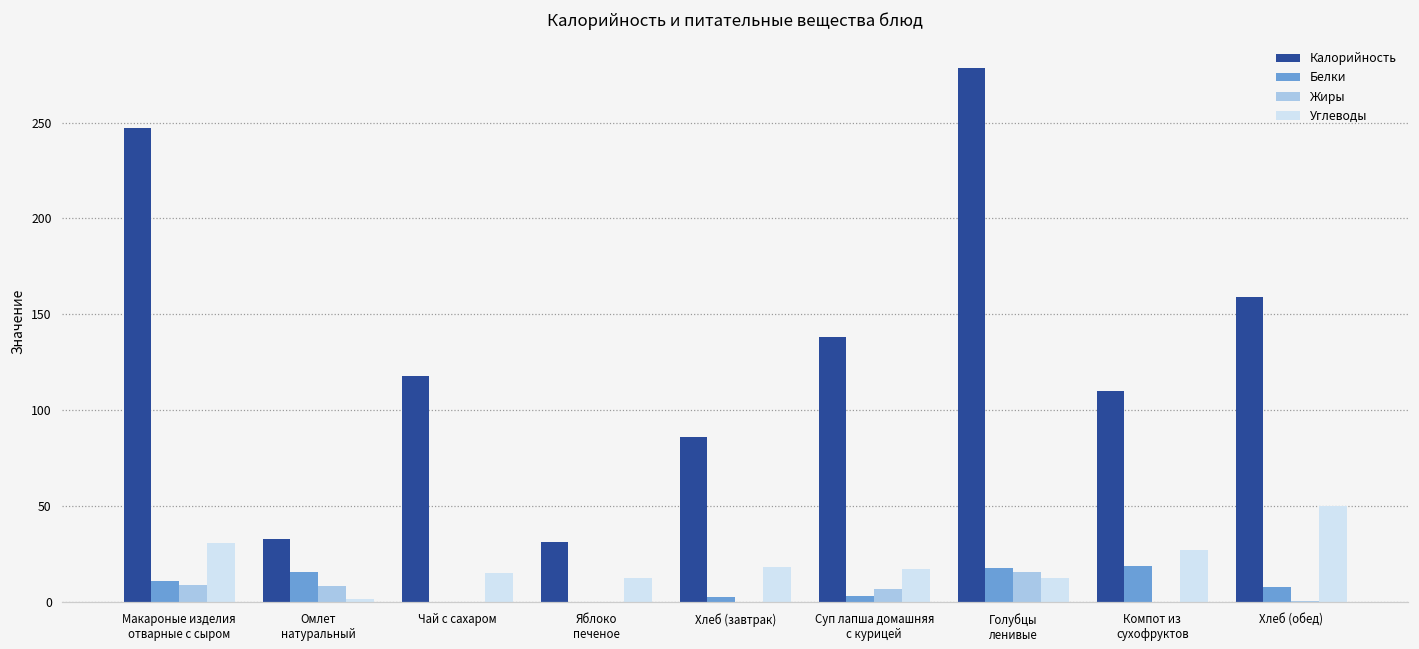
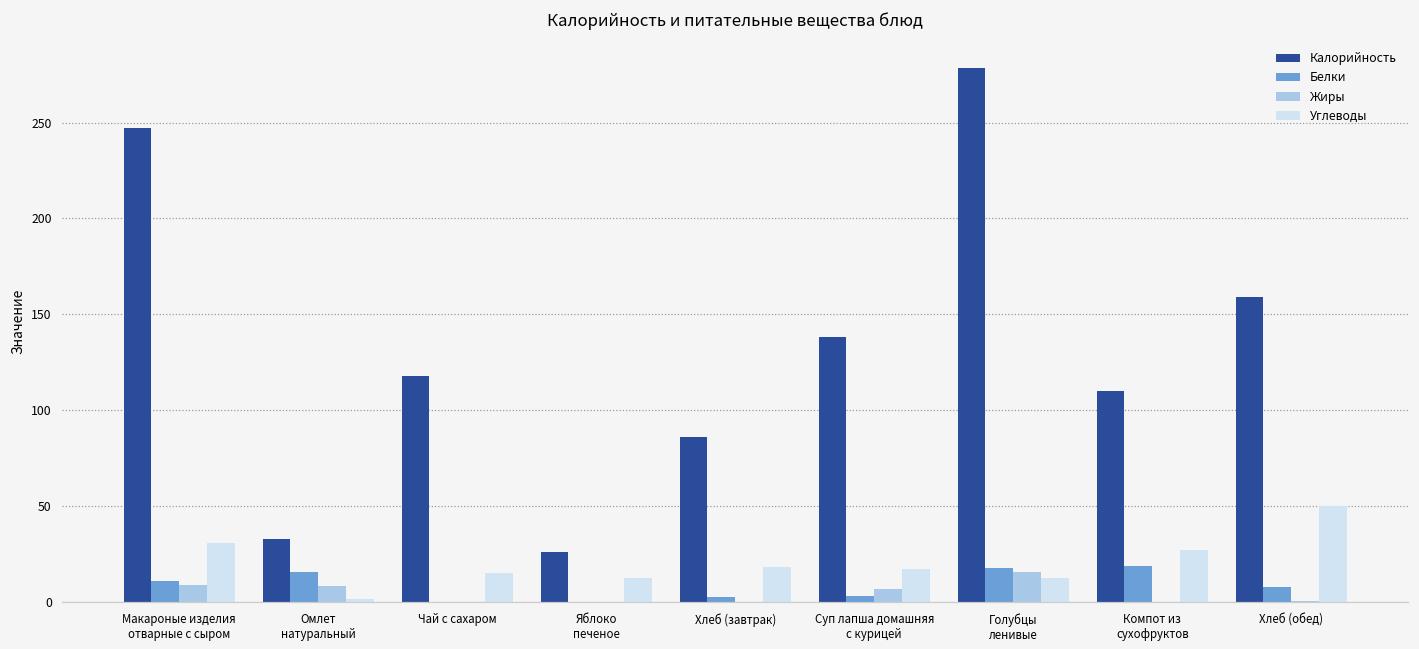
Калорийность, Яблоко печеное: 32 -> 26
